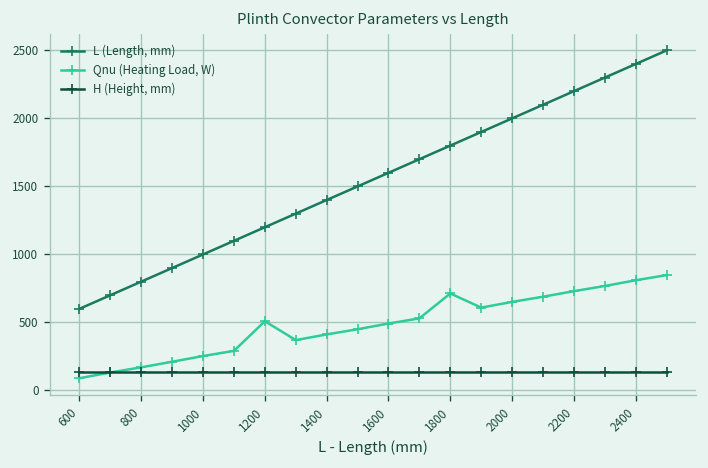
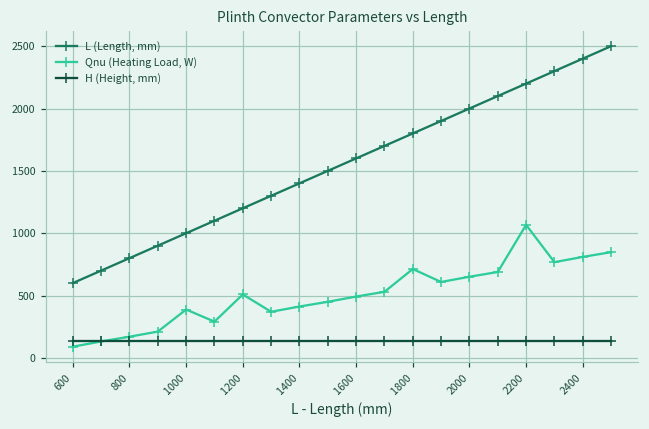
Qnu (Heating Load, W), 1000: 250 -> 390
Qnu (Heating Load, W), 2200: 730 -> 1070
